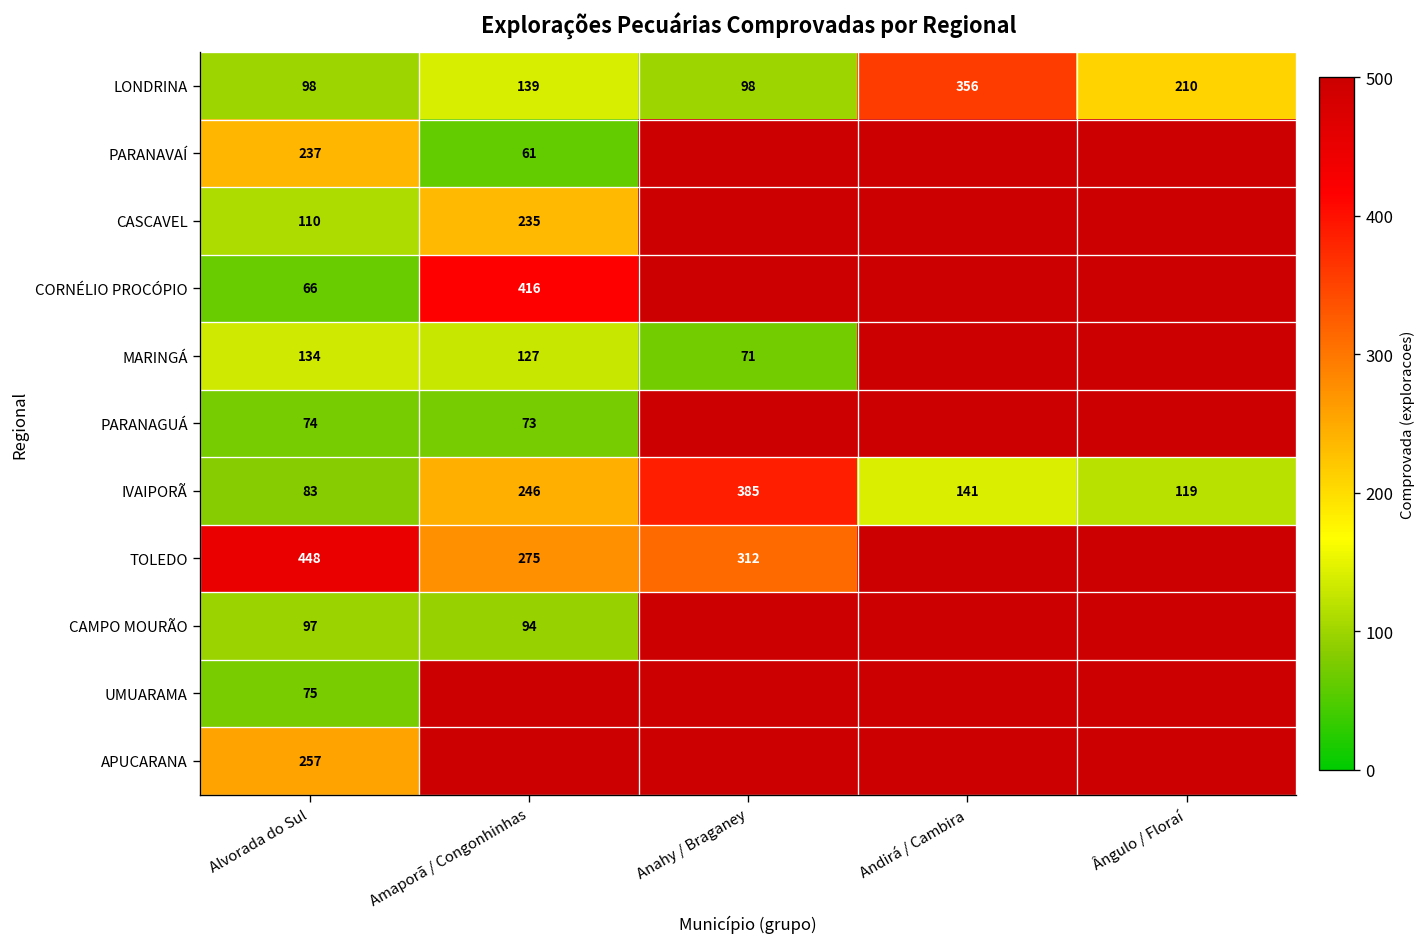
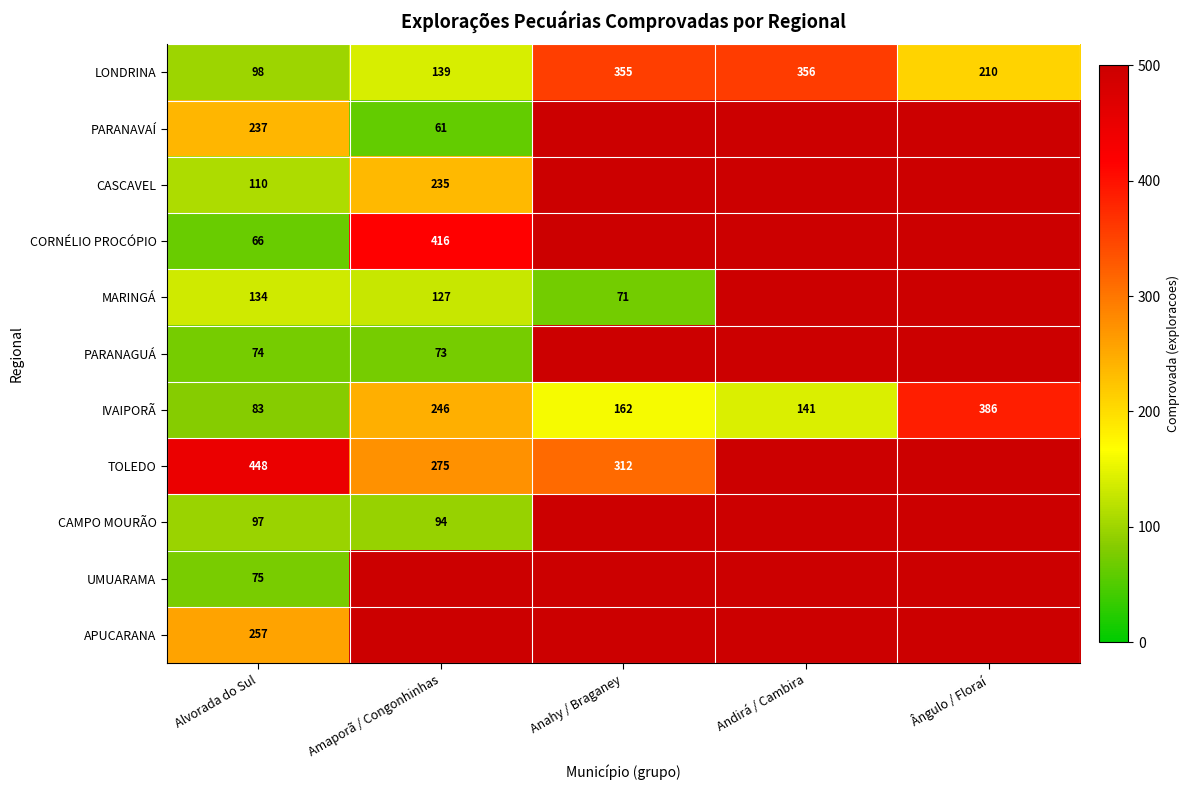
LONDRINA, Anahy / Braganey: 98 -> 355
IVAIPORÃ, Anahy / Braganey: 385 -> 162
IVAIPORÃ, Ângulo / Floraí: 119 -> 386
